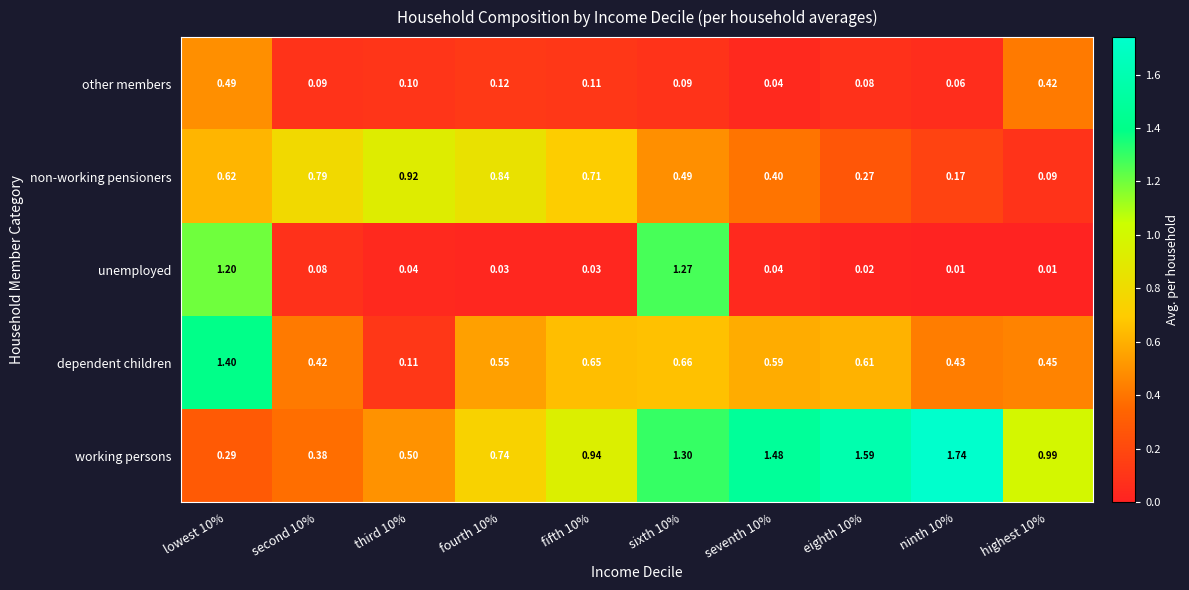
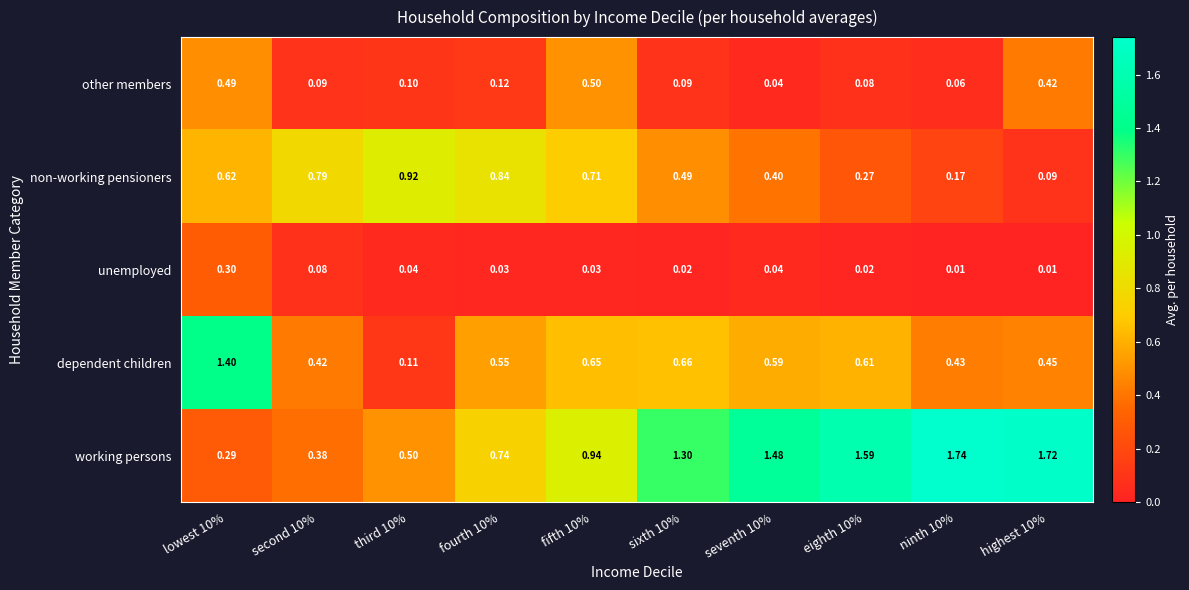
other members, fifth 10%: 0.11 -> 0.50
unemployed, lowest 10%: 1.20 -> 0.30
unemployed, sixth 10%: 1.27 -> 0.02
working persons, highest 10%: 0.99 -> 1.72
